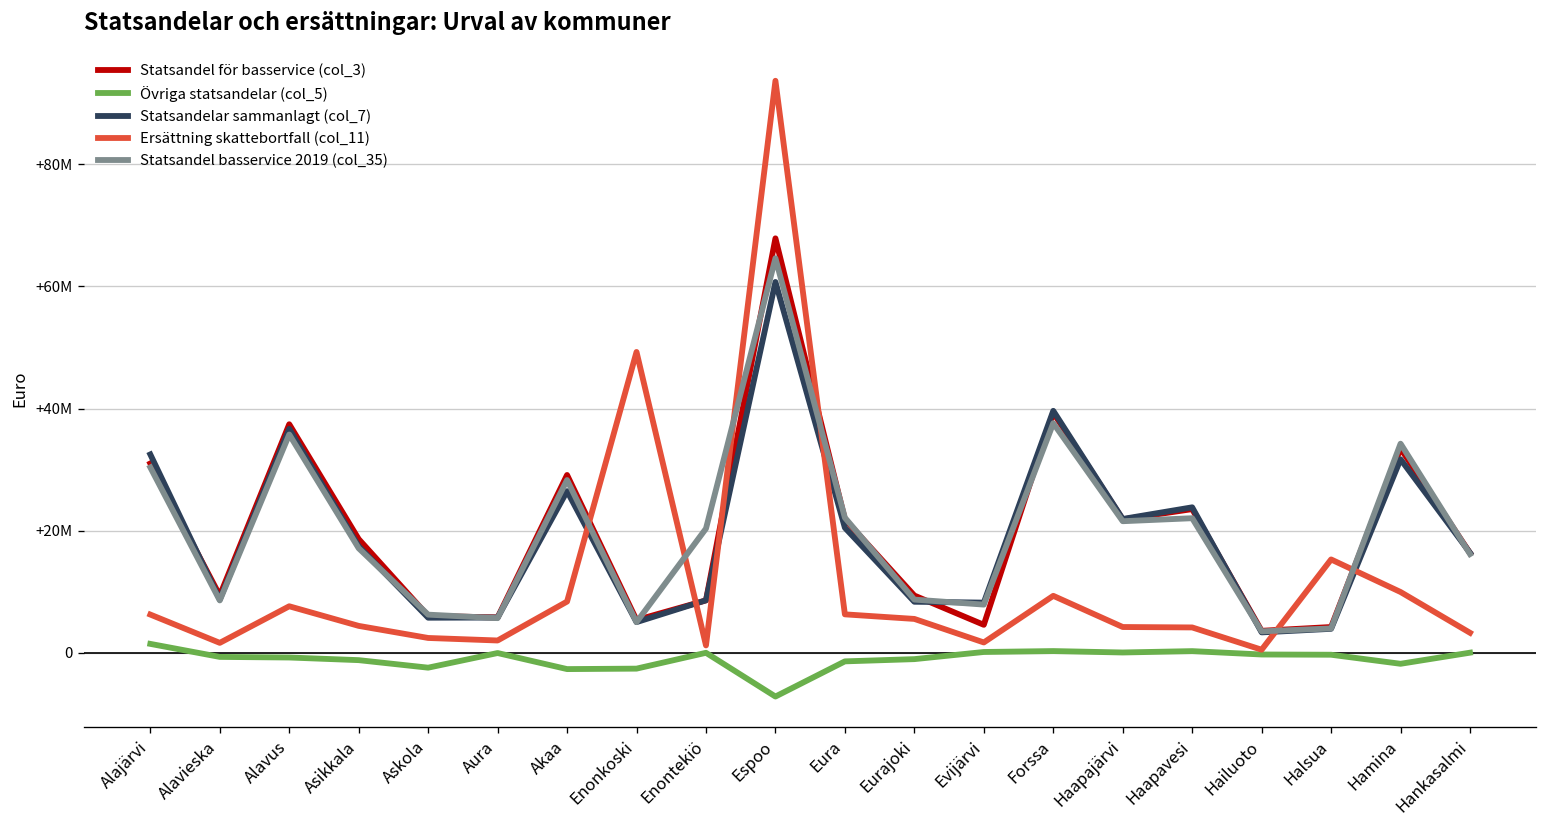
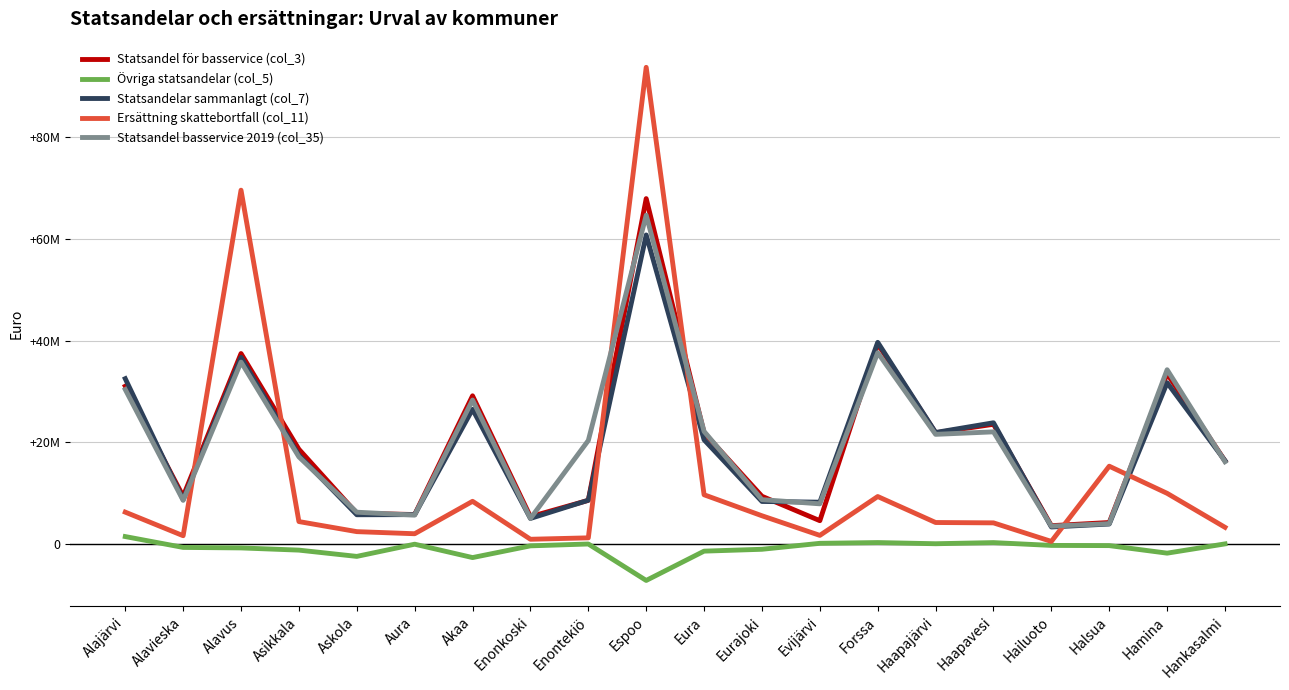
Ersättning skattebortfall (col_11), Alavus: +8000000 -> +70000000
Övriga statsandelar (col_5), Enonkoski: +-3000000 -> +0
Ersättning skattebortfall (col_11), Enonkoski: +49000000 -> +1000000
Ersättning skattebortfall (col_11), Eura: +6000000 -> +10000000
